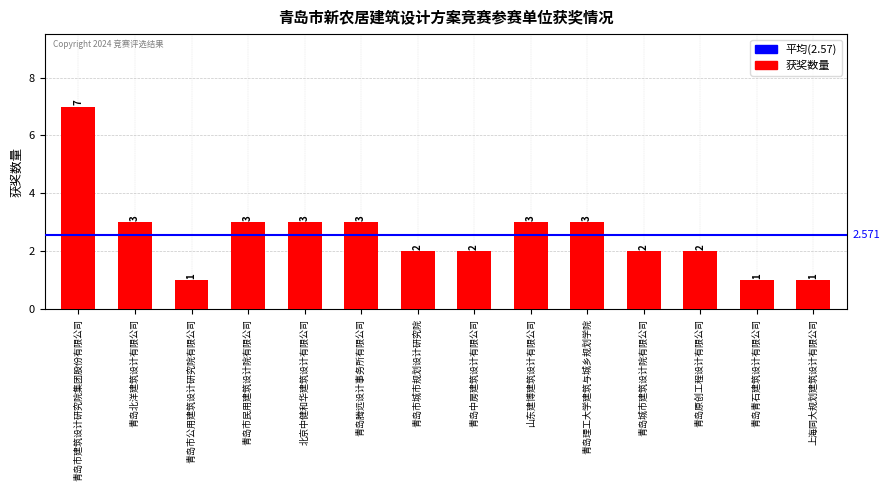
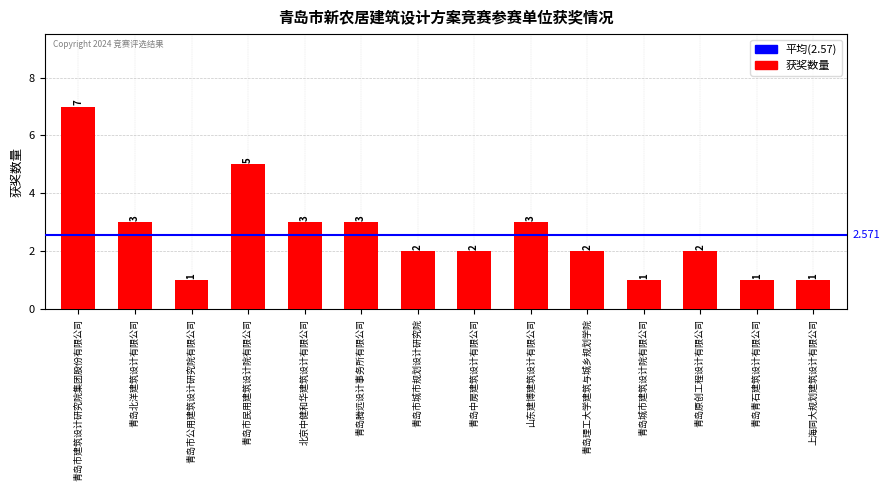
青岛市民用建筑设计院有限公司: 3 -> 5
青岛理工大学建筑与城乡规划学院: 3 -> 2
青岛城市建筑设计院有限公司: 2 -> 1
